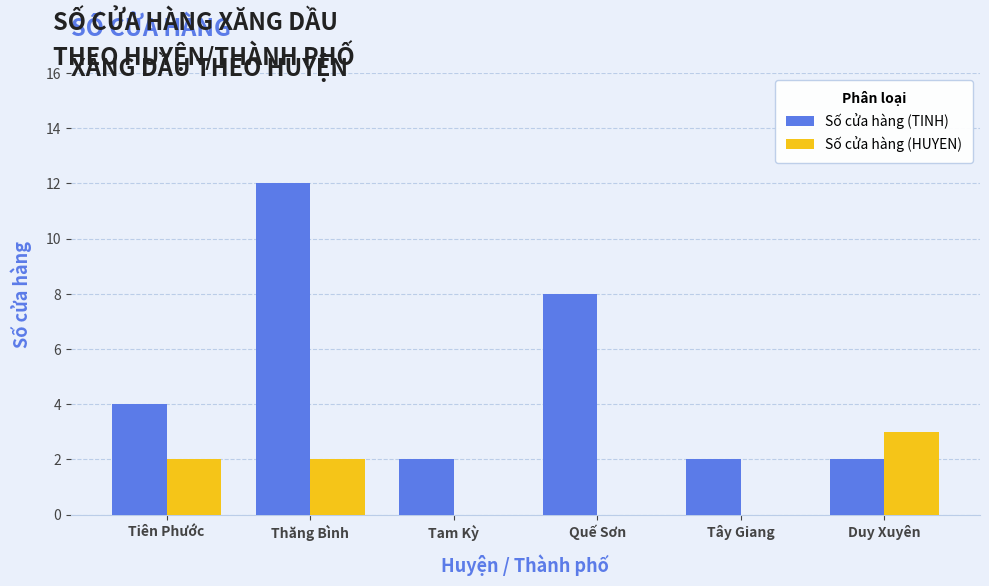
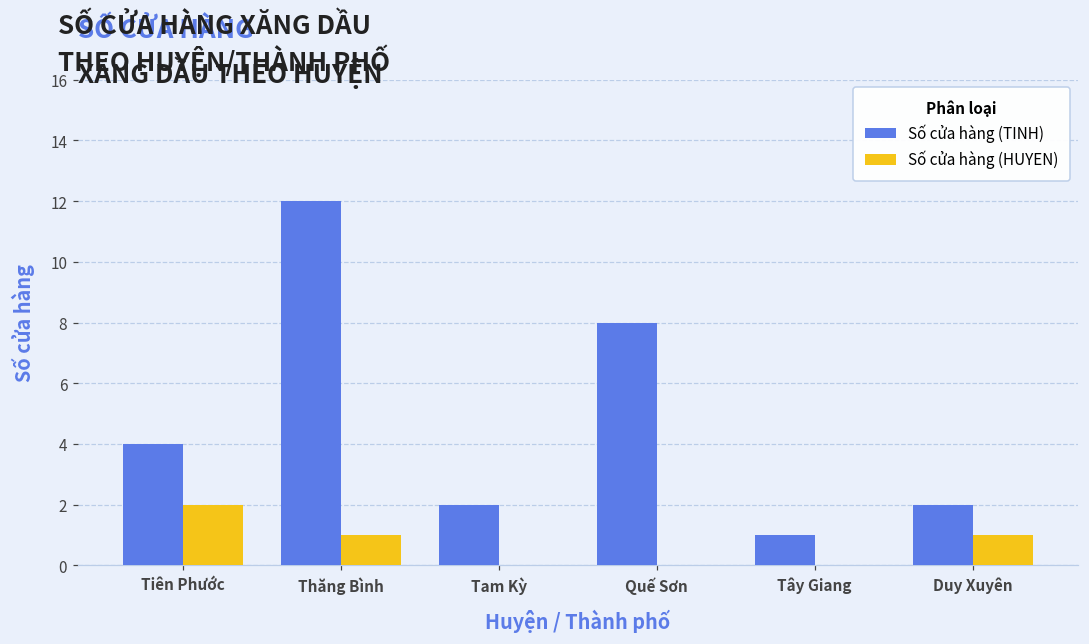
Số cửa hàng (HUYEN), Thăng Bình: 2 -> 1
Số cửa hàng (TINH), Tây Giang: 2 -> 1
Số cửa hàng (HUYEN), Duy Xuyên: 3 -> 1
